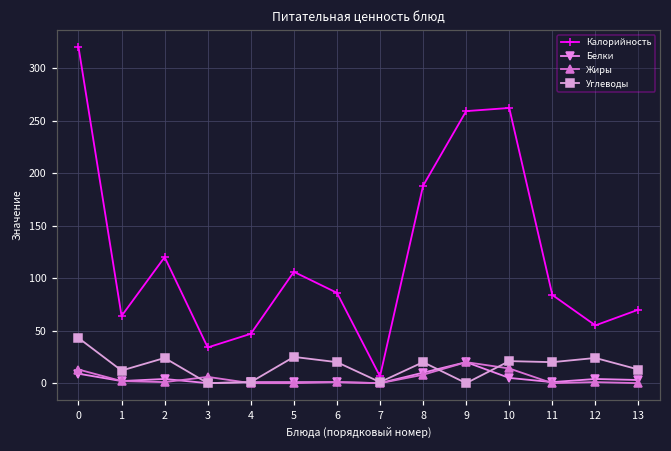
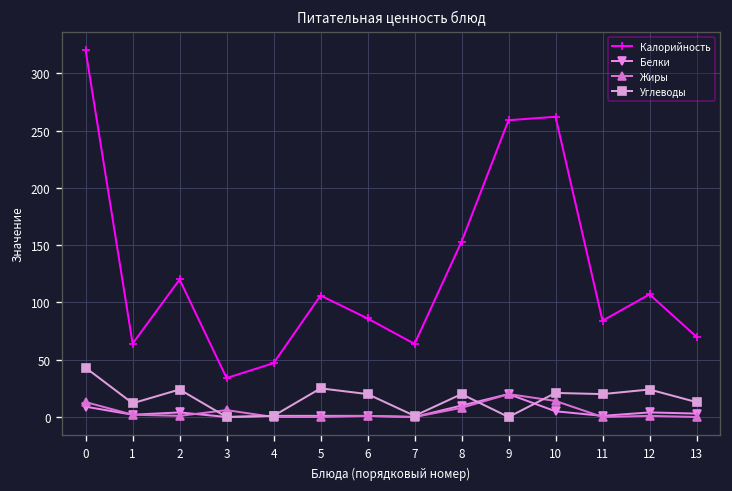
Калорийность, 7: 10 -> 60
Калорийность, 8: 190 -> 150
Калорийность, 12: 60 -> 110
